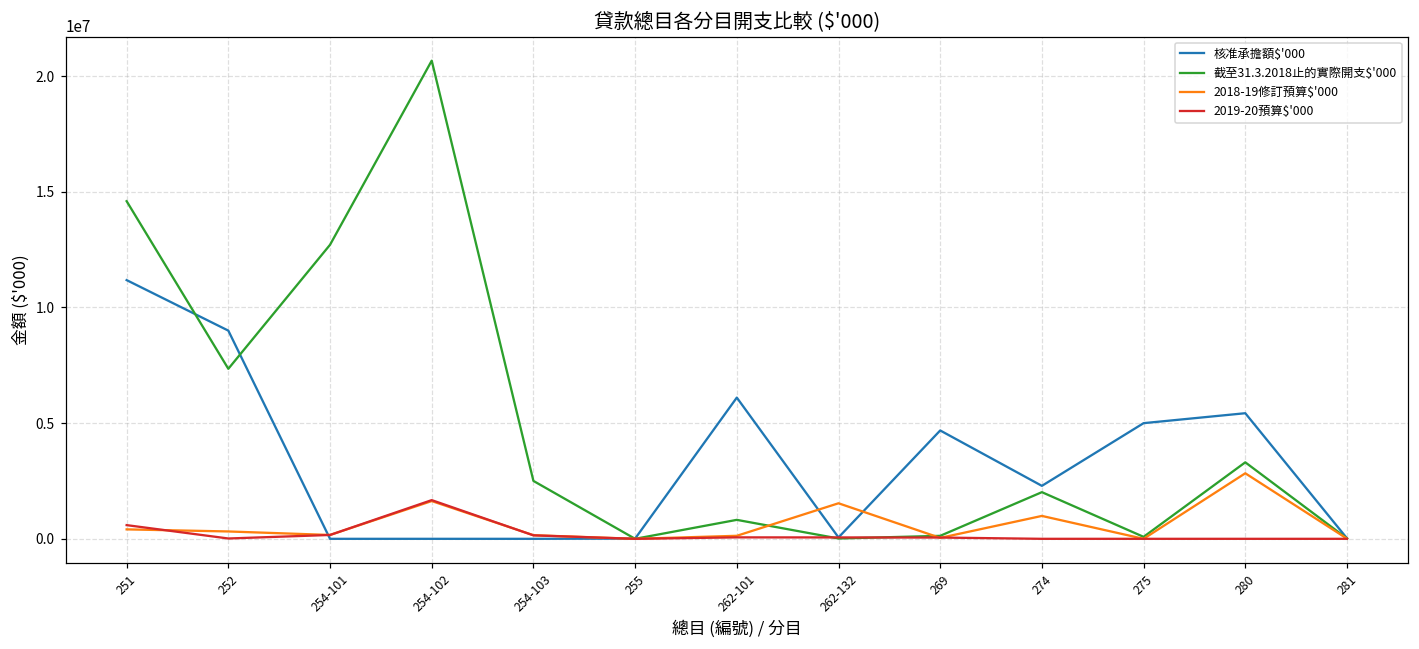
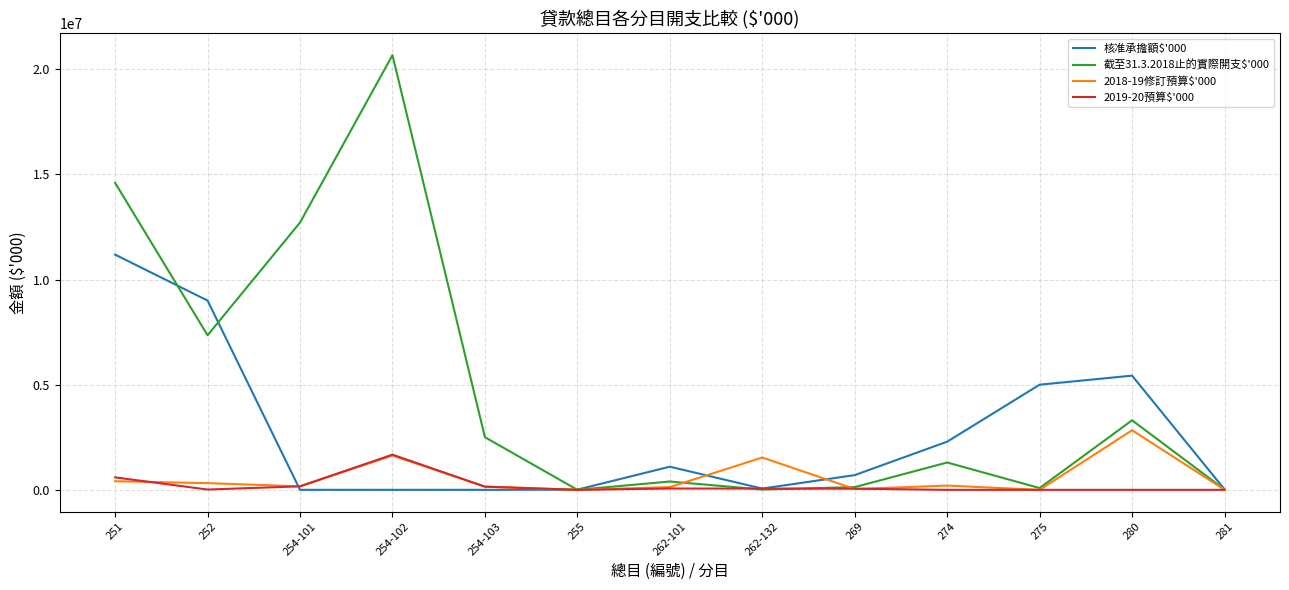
核准承擔額$'000, 262-101: 6100000 -> 1100000
截至31.3.2018止的實際開支$'000, 262-101: 800000 -> 400000
核准承擔額$'000, 269: 4700000 -> 700000
截至31.3.2018止的實際開支$'000, 274: 2000000 -> 1300000
2018-19修訂預算$'000, 274: 1000000 -> 200000
